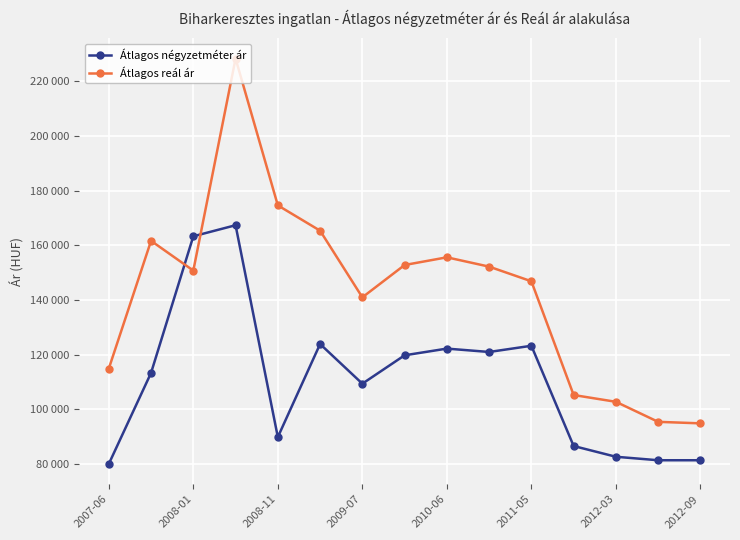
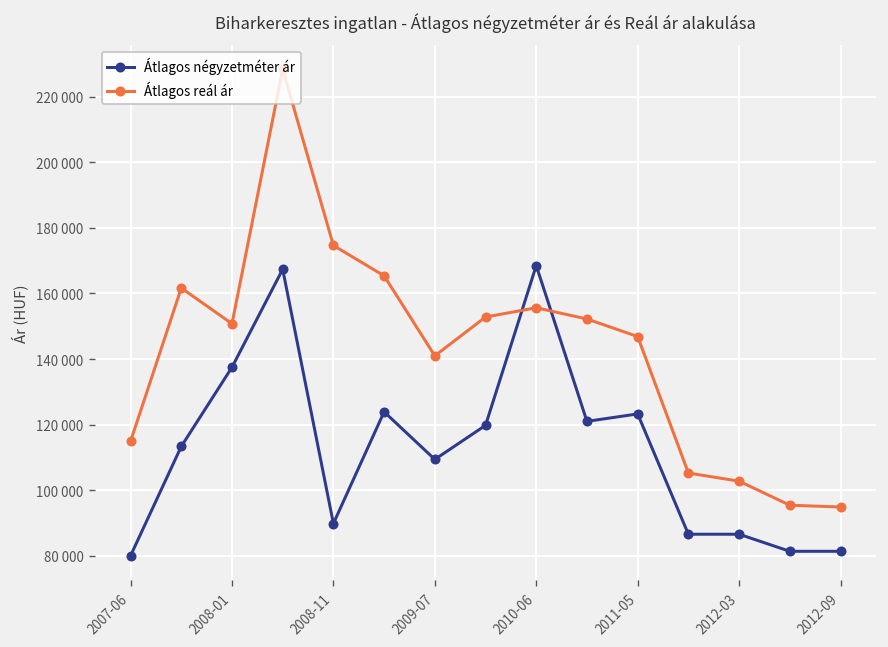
Átlagos négyzetméter ár, 2008-01: 163000 -> 137000
Átlagos négyzetméter ár, 2010-06: 122000 -> 169000
Átlagos négyzetméter ár, 2012-03: 83000 -> 87000
